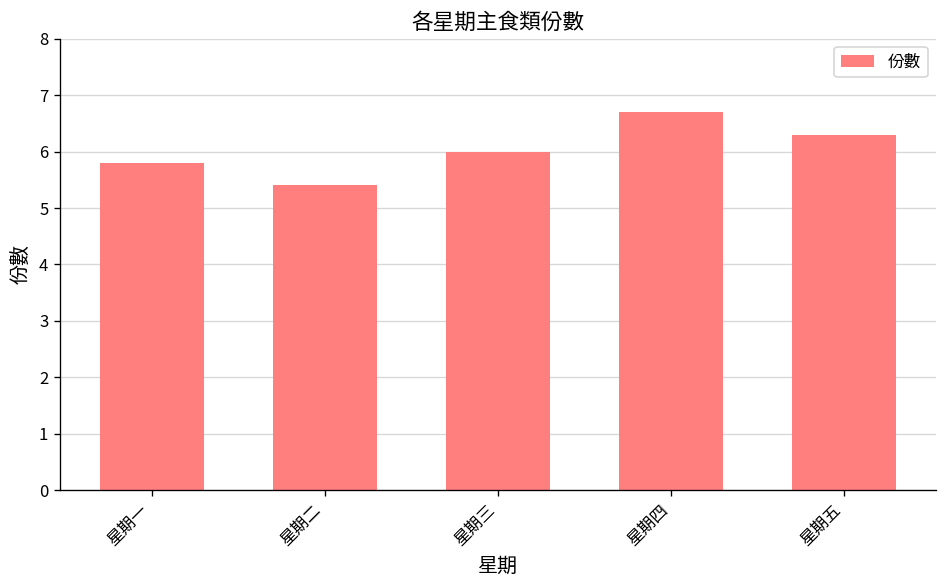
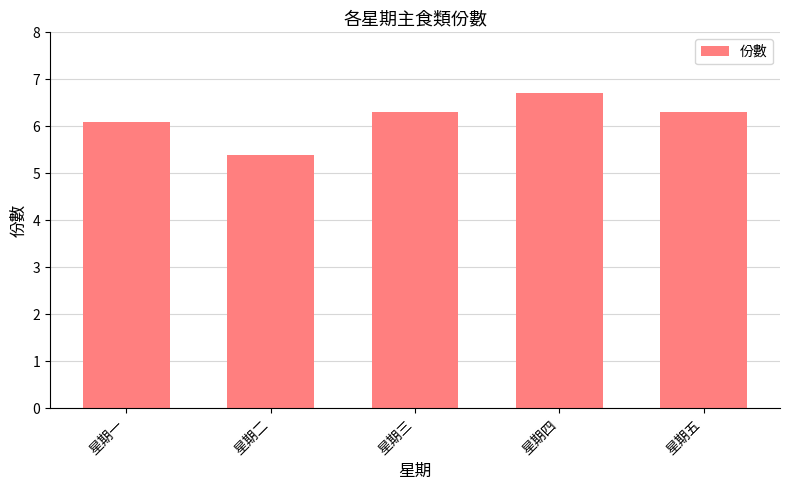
星期一: 5.8 -> 6.1
星期三: 6.0 -> 6.3
